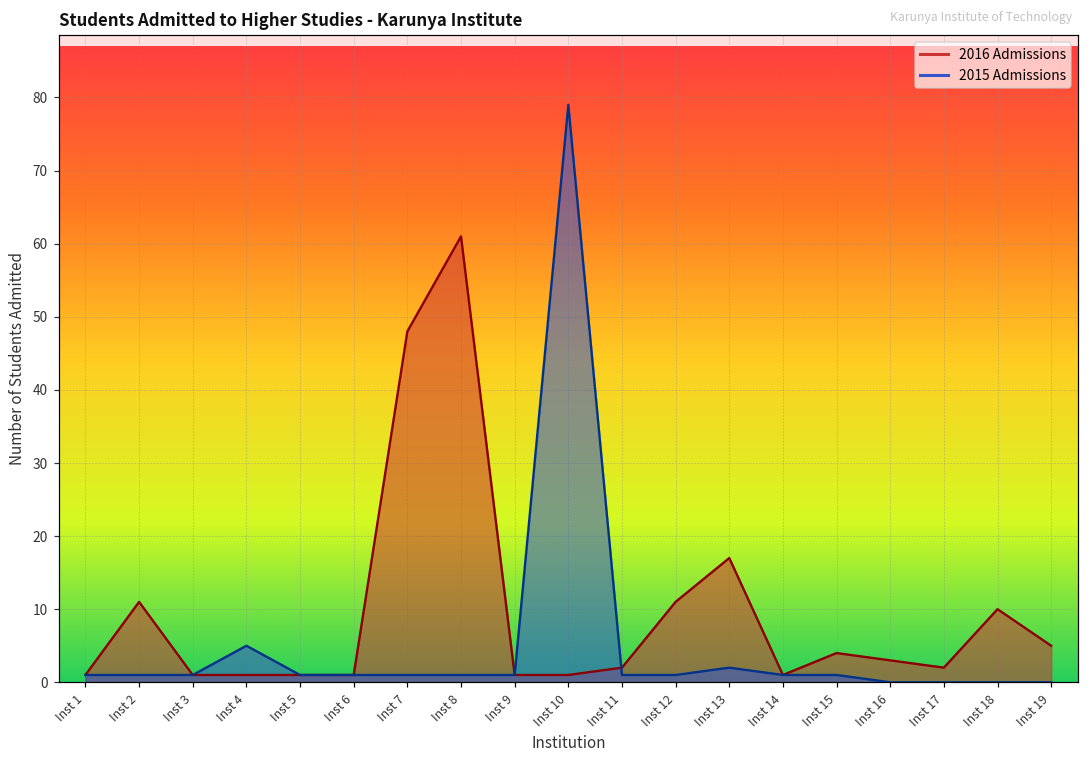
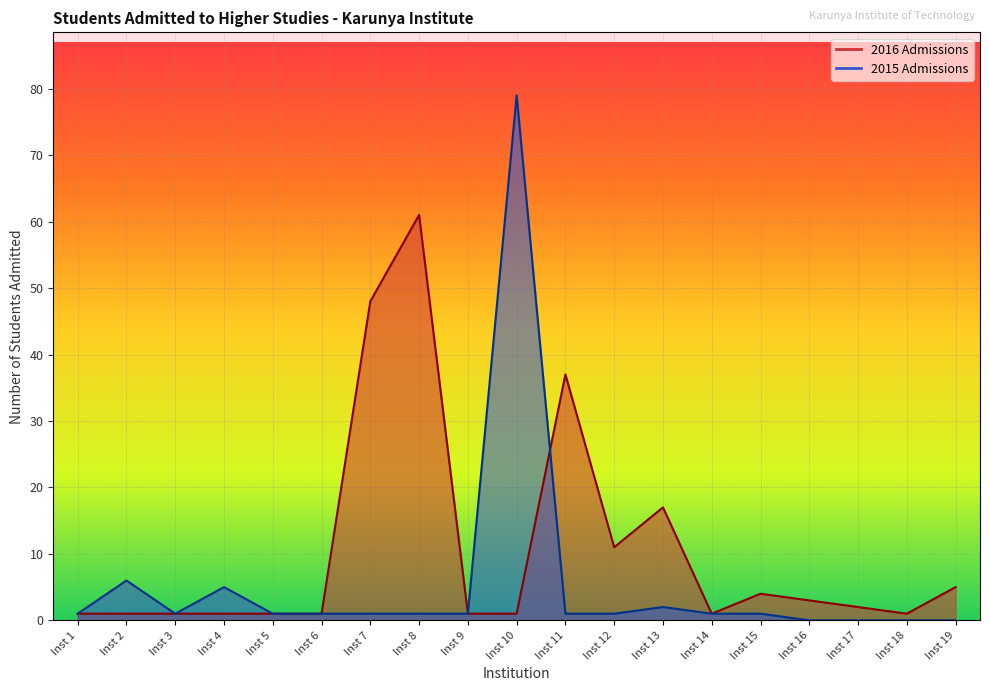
2016 Admissions, Inst 2: 11 -> 1
2015 Admissions, Inst 2: 1 -> 6
2016 Admissions, Inst 11: 2 -> 37
2016 Admissions, Inst 18: 10 -> 1
